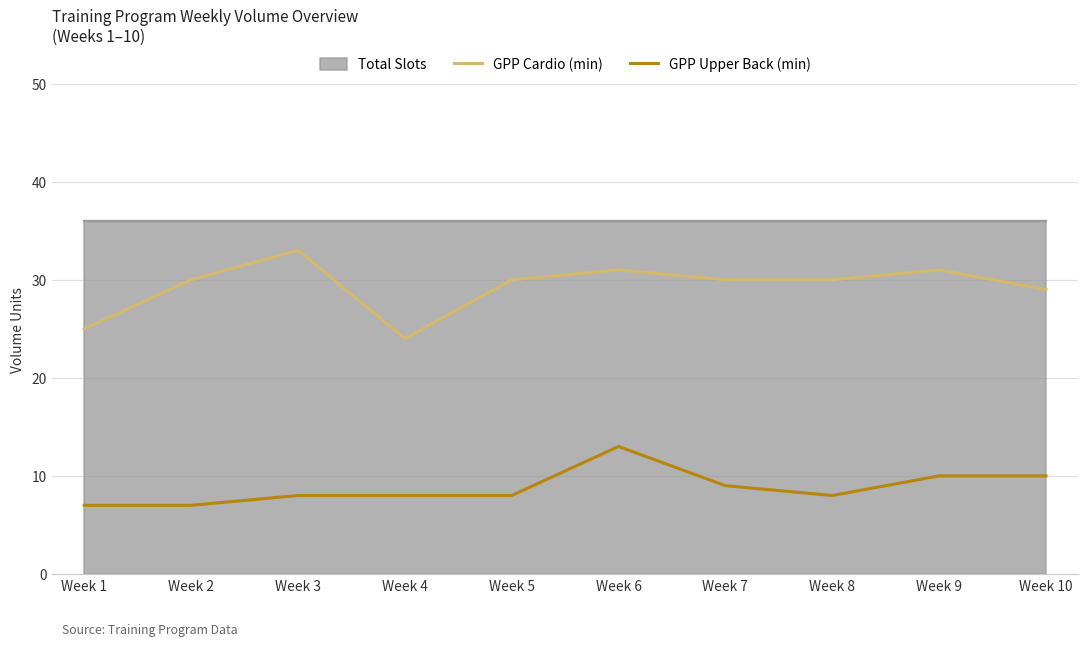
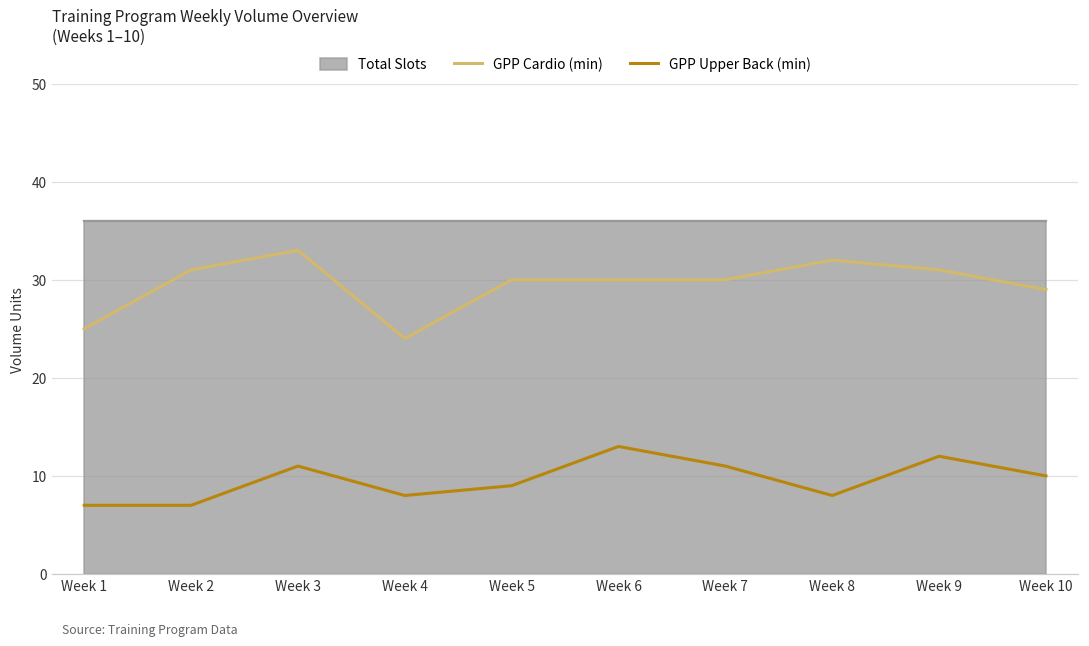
GPP Cardio (min), Week 2: 30 -> 31
GPP Upper Back (min), Week 3: 8 -> 11
GPP Upper Back (min), Week 5: 8 -> 9
GPP Cardio (min), Week 6: 31 -> 30
GPP Upper Back (min), Week 7: 9 -> 11
GPP Cardio (min), Week 8: 30 -> 32
GPP Upper Back (min), Week 9: 10 -> 12
